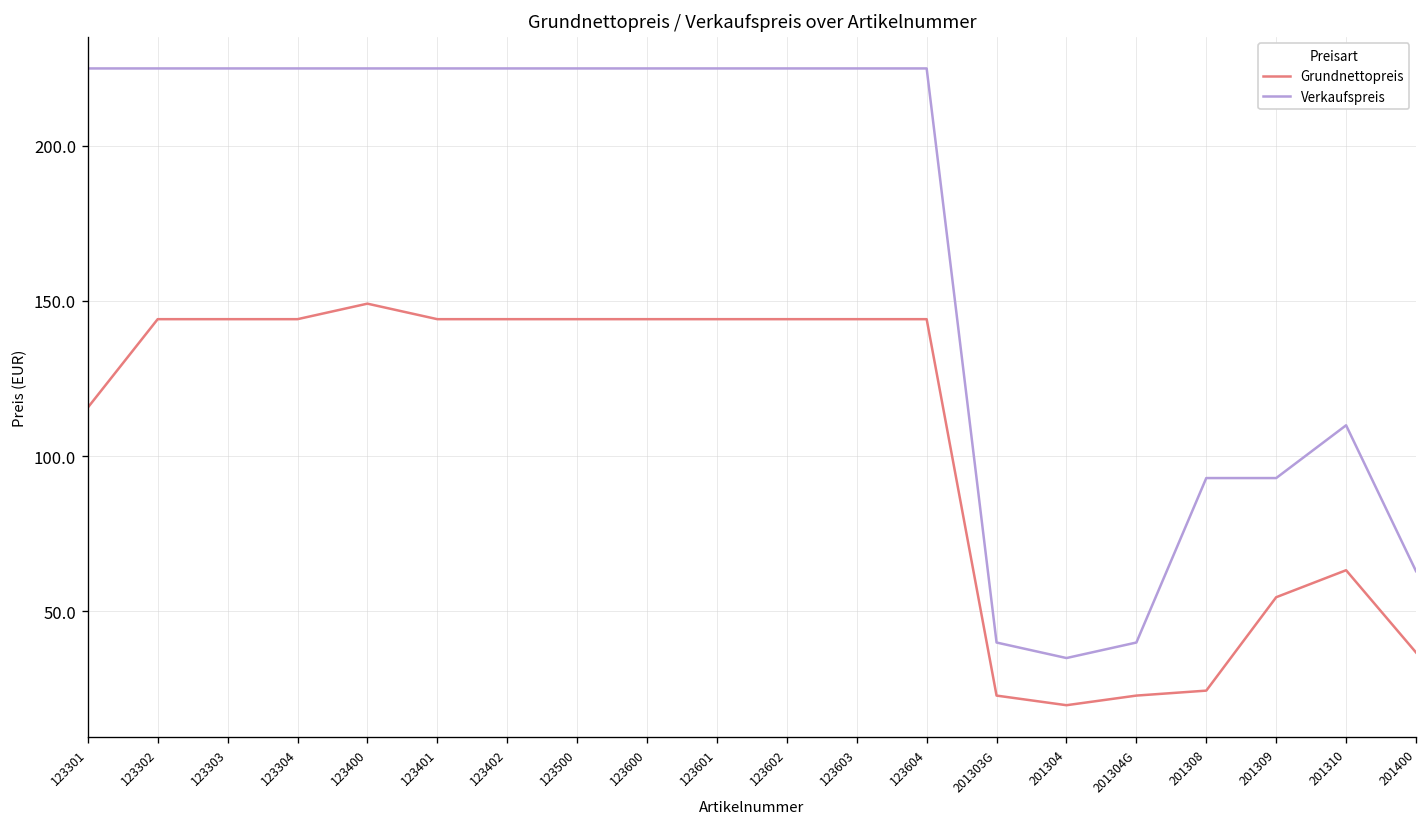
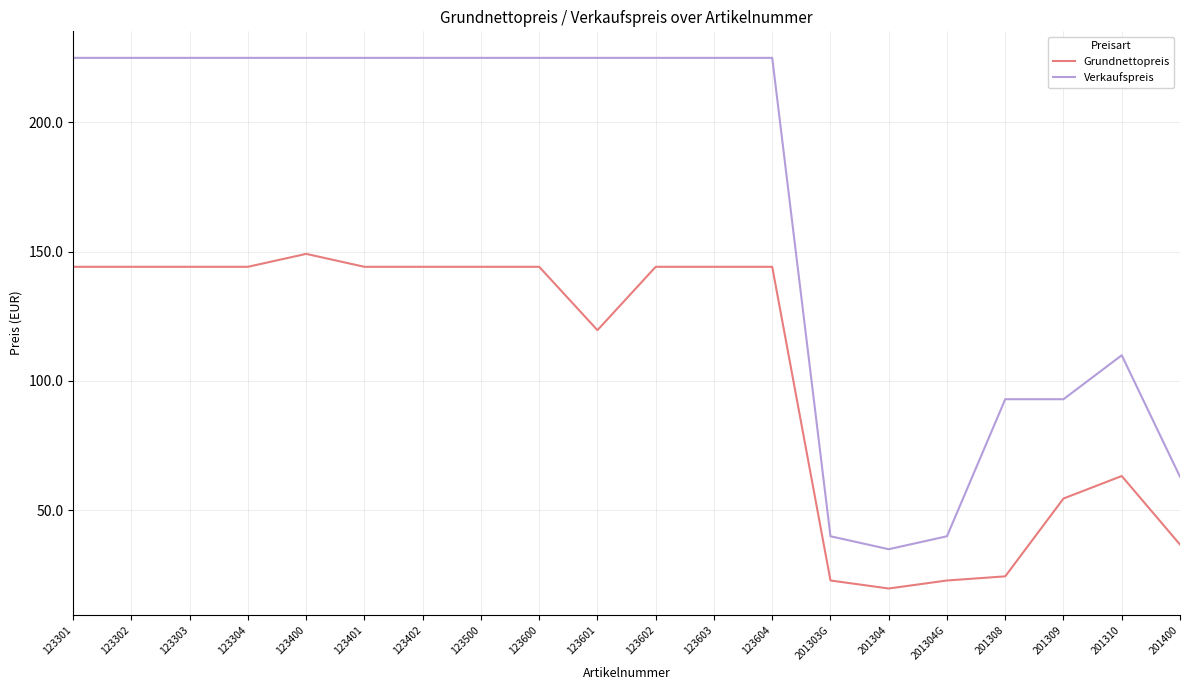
Grundnettopreis, 123301: 116 -> 144
Grundnettopreis, 123601: 144 -> 120
